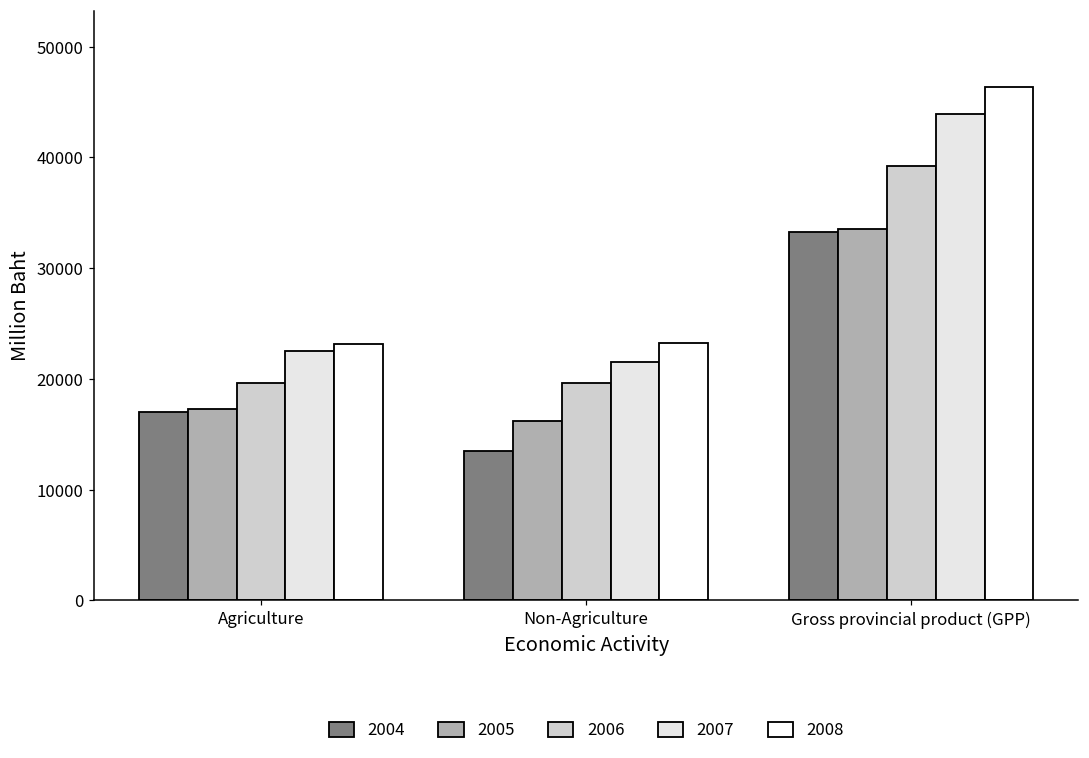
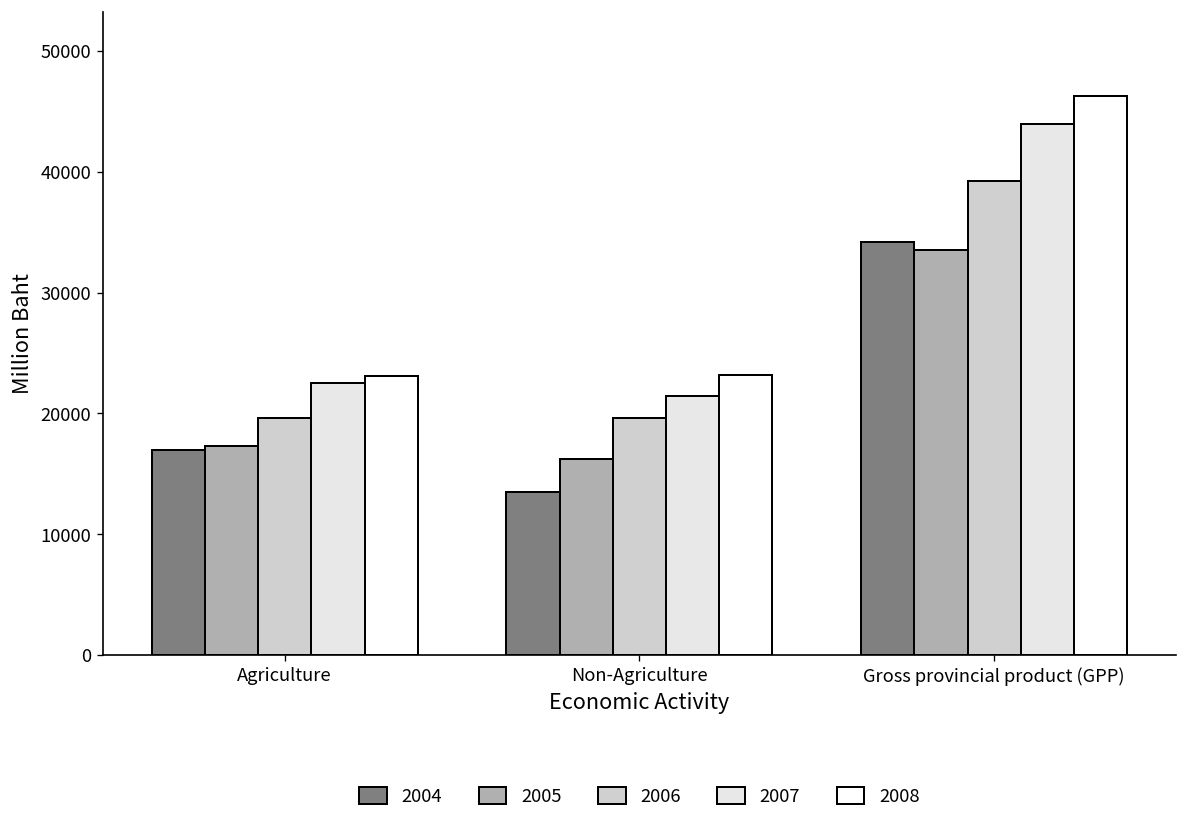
2004, Gross provincial product (GPP): 33300 -> 34200
